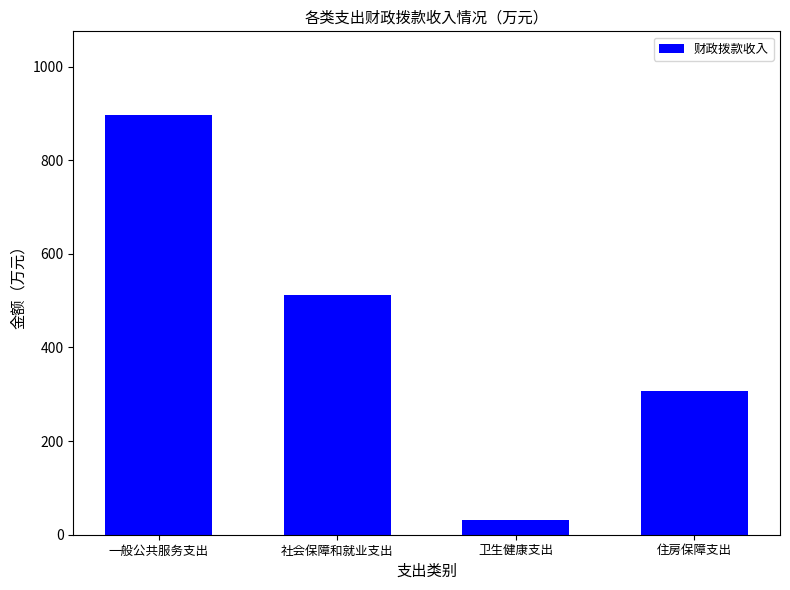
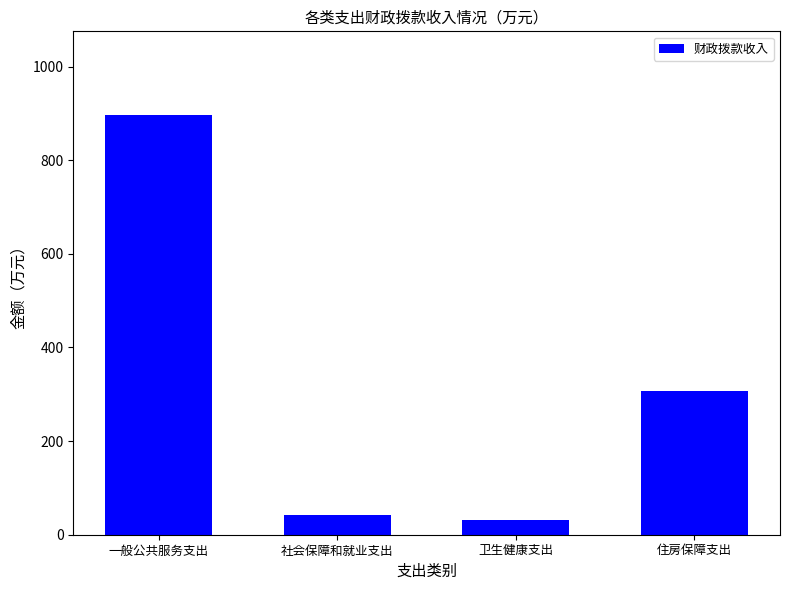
社会保障和就业支出: 510 -> 40
